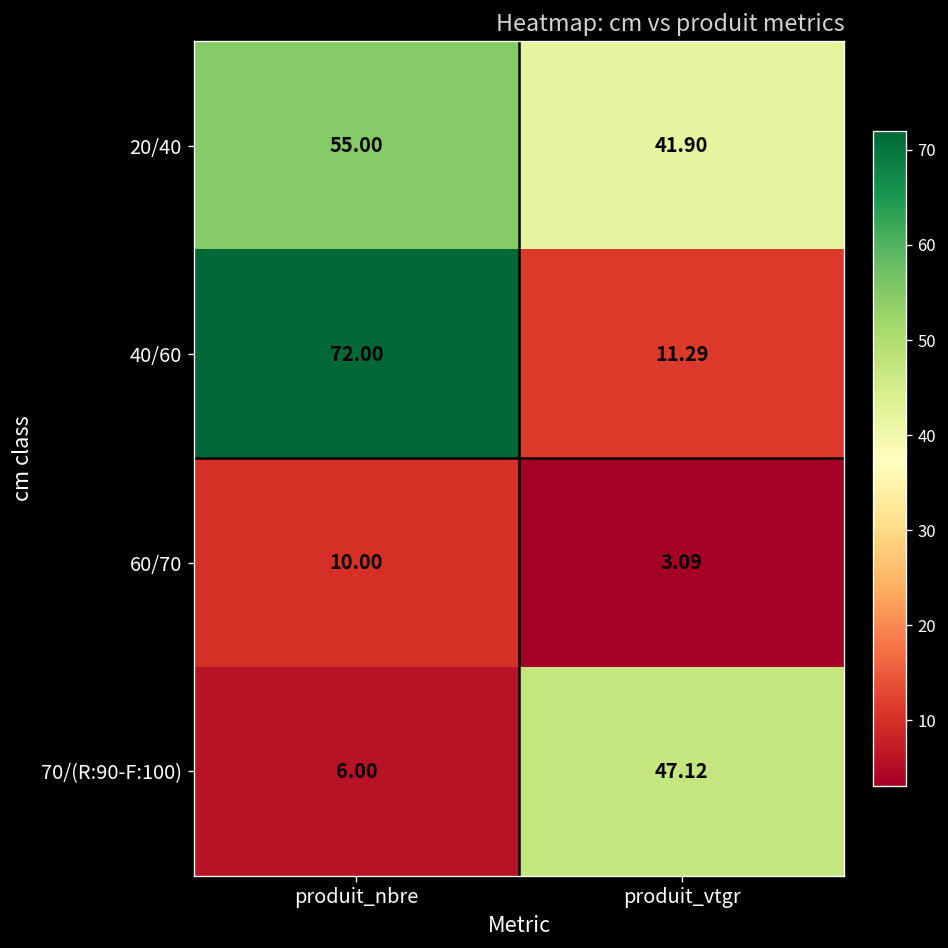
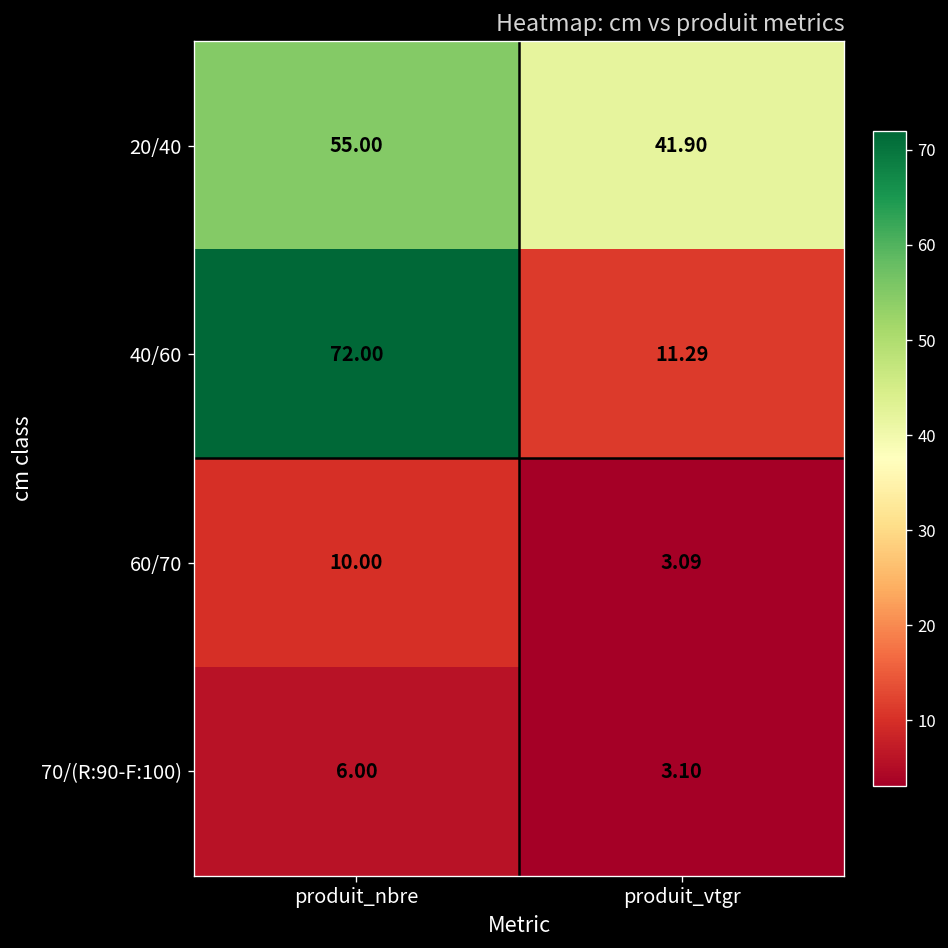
70/(R:90-F:100), produit_vtgr: 47.12 -> 3.10
